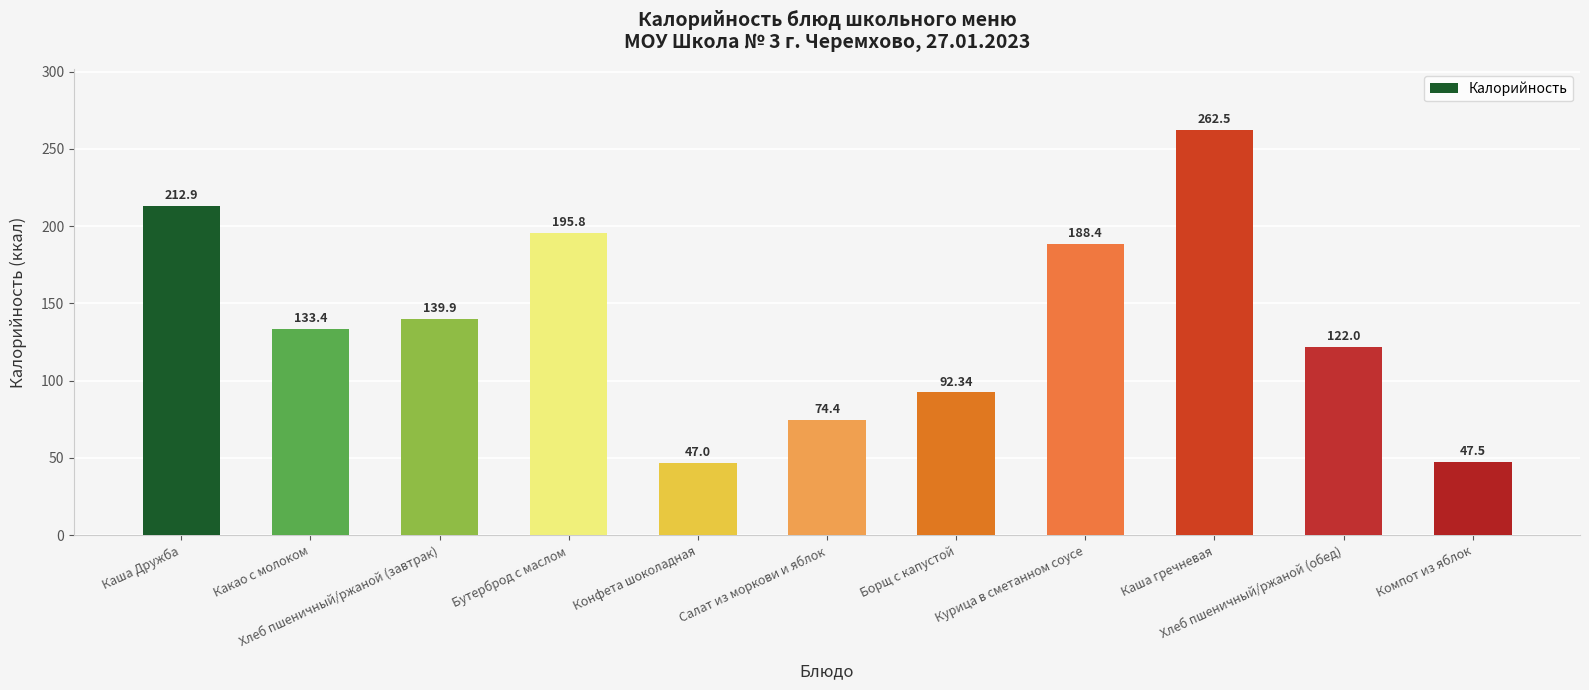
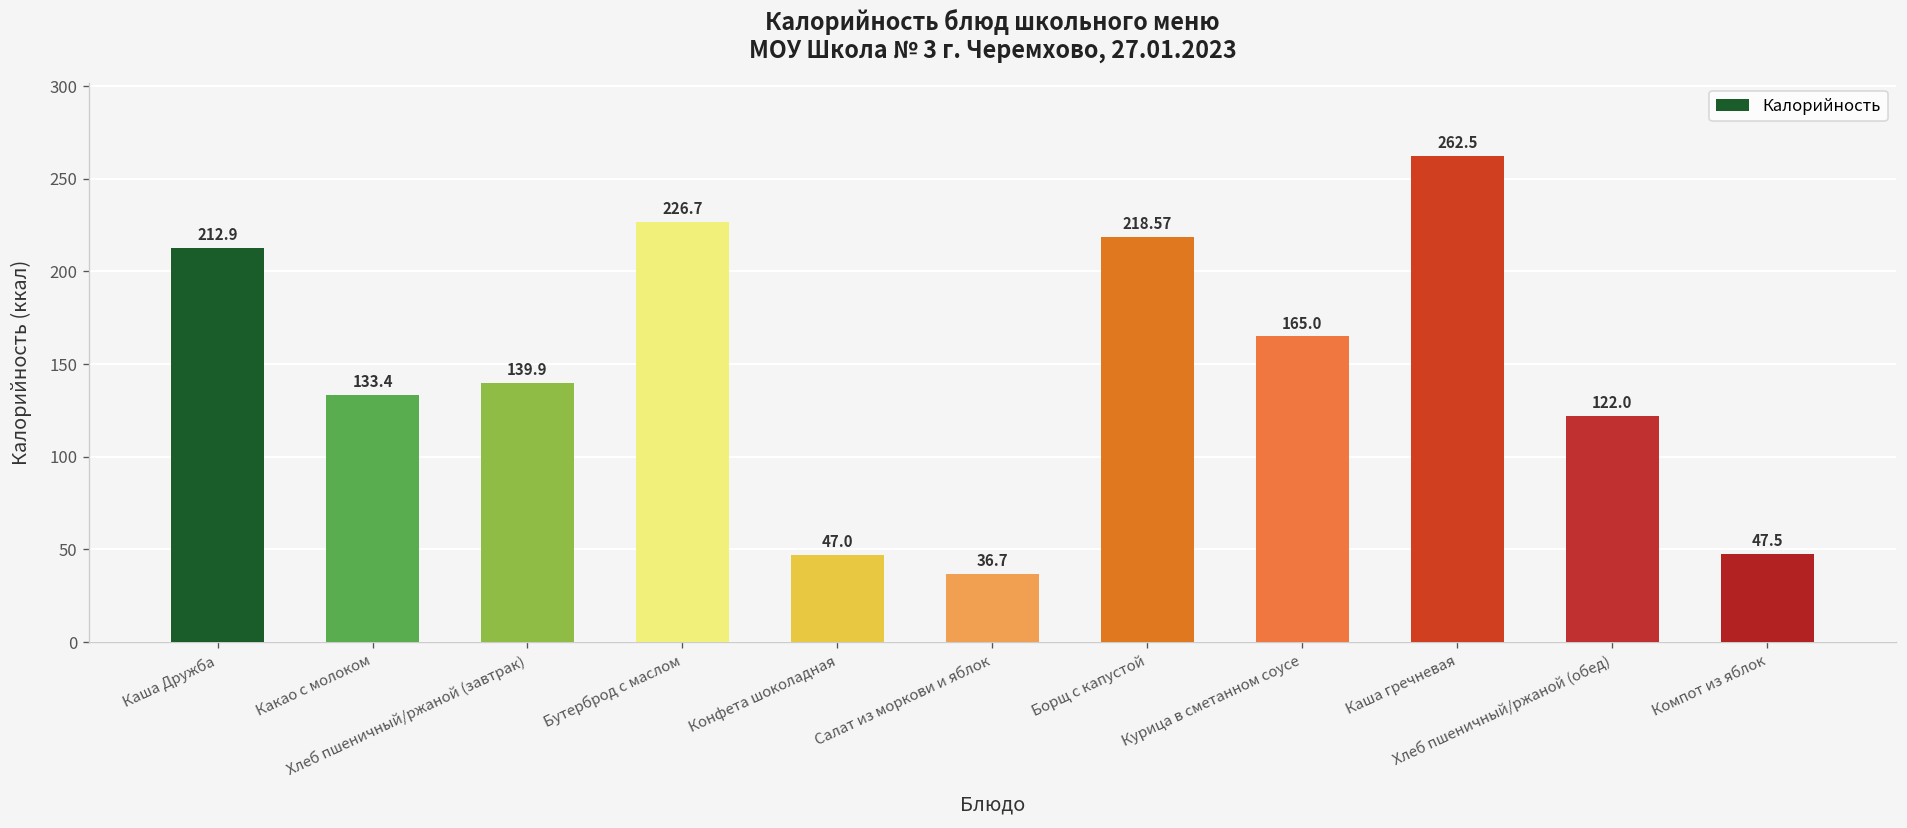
Бутерброд с маслом: 195.8 -> 226.7
Салат из моркови и яблок: 74.4 -> 36.7
Борщ с капустой: 92.34 -> 218.57
Курица в сметанном соусе: 188.4 -> 165.0
